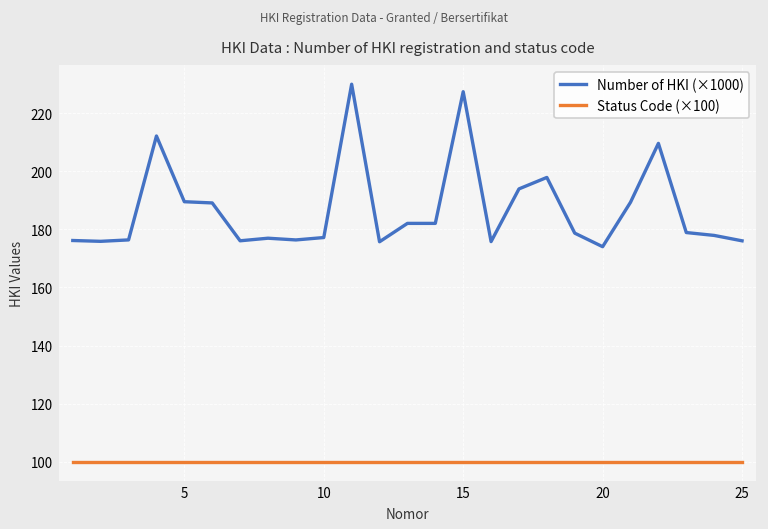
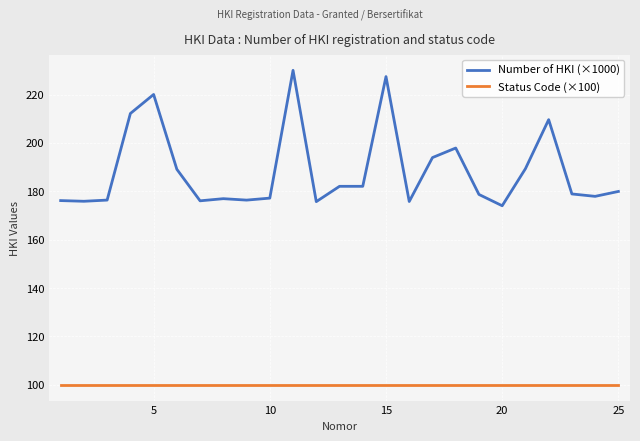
Number of HKI (×1000), 5: 190 -> 220
Number of HKI (×1000), 25: 176 -> 180
